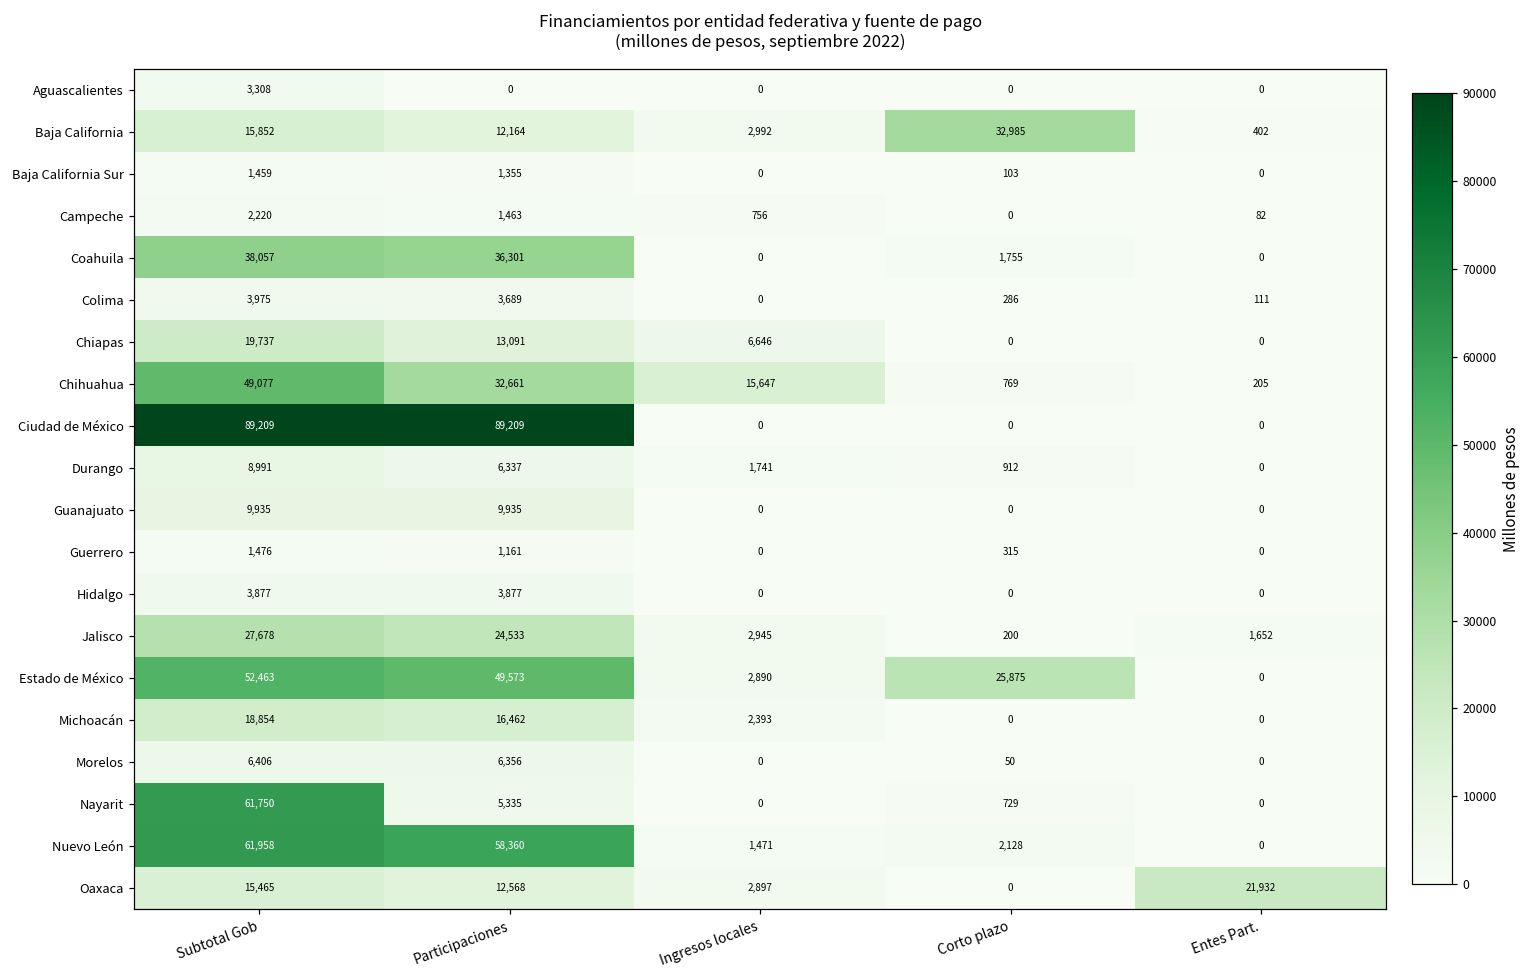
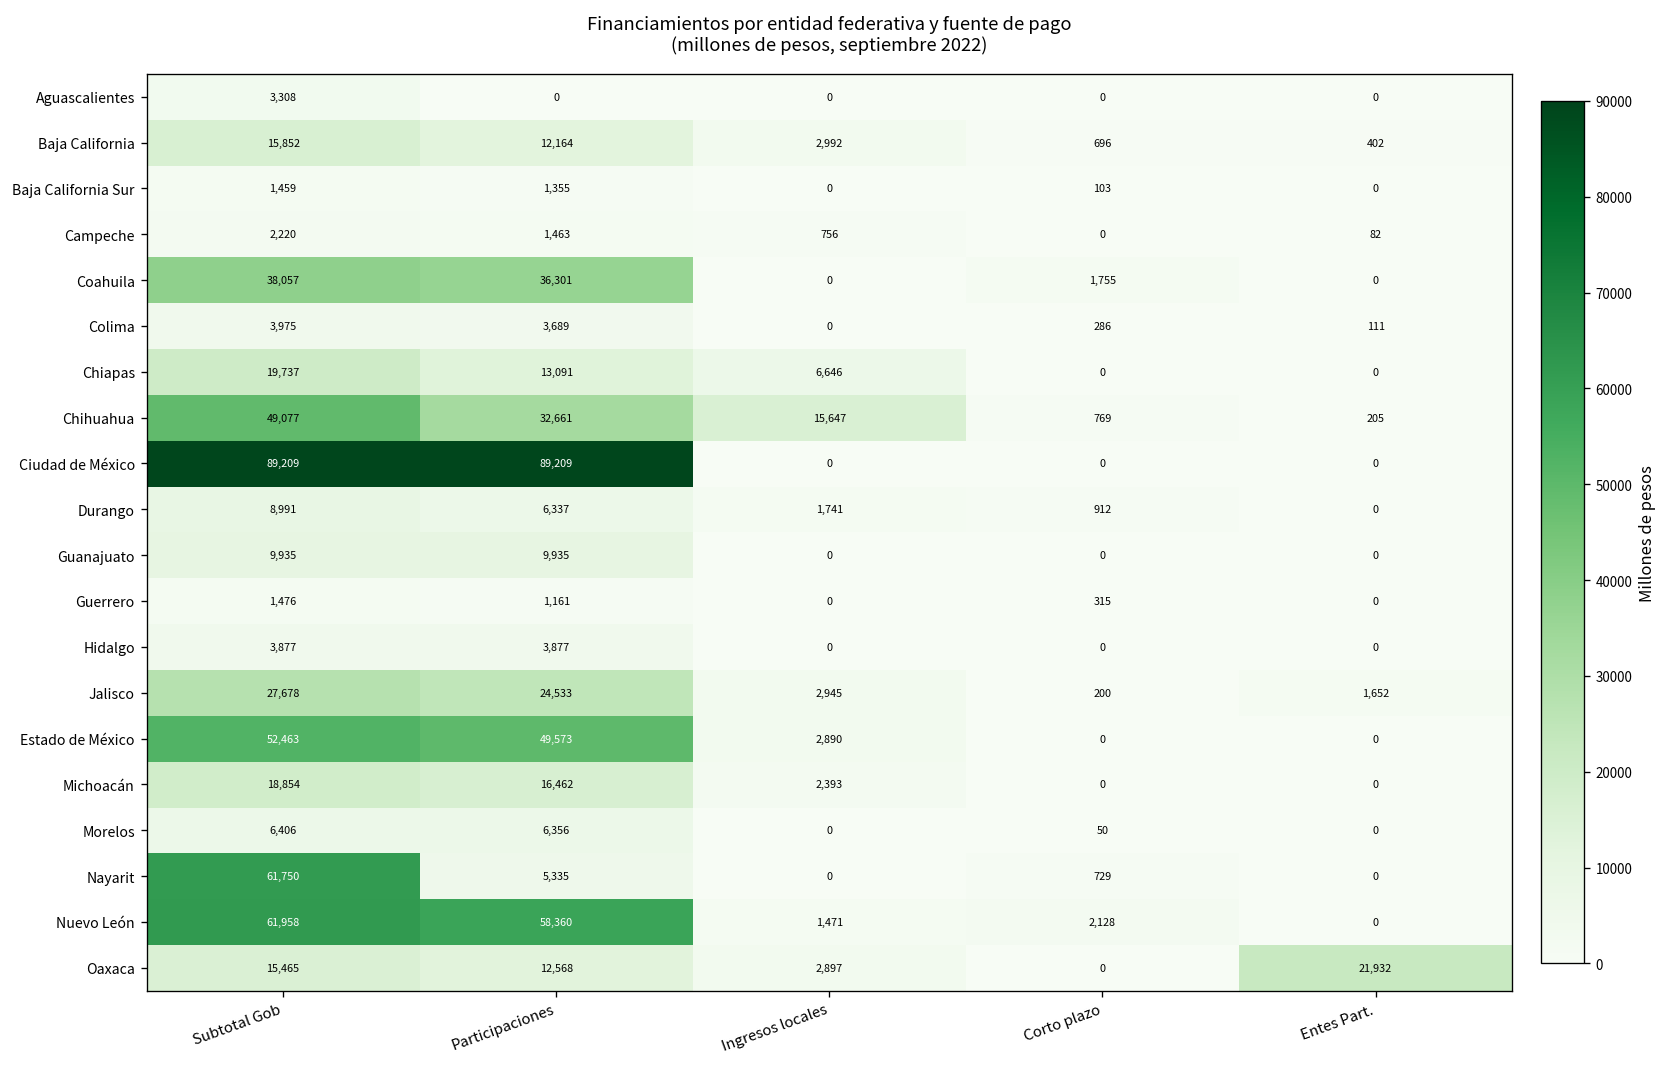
Baja California, Corto plazo: 32,985 -> 696
Estado de México, Corto plazo: 25,875 -> 0
